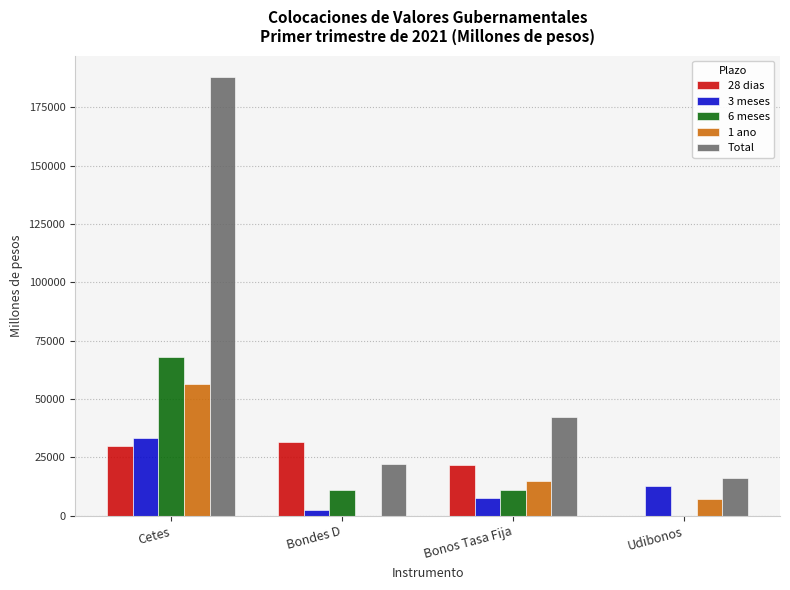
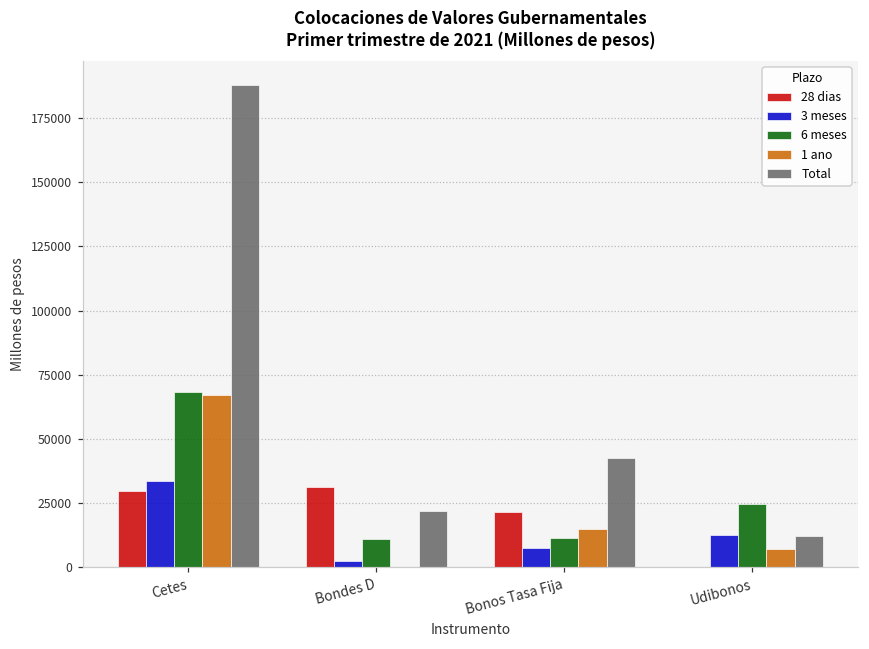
1 ano, Cetes: 56000 -> 67000
6 meses, Udibonos: 0 -> 25000
Total, Udibonos: 16000 -> 12000
